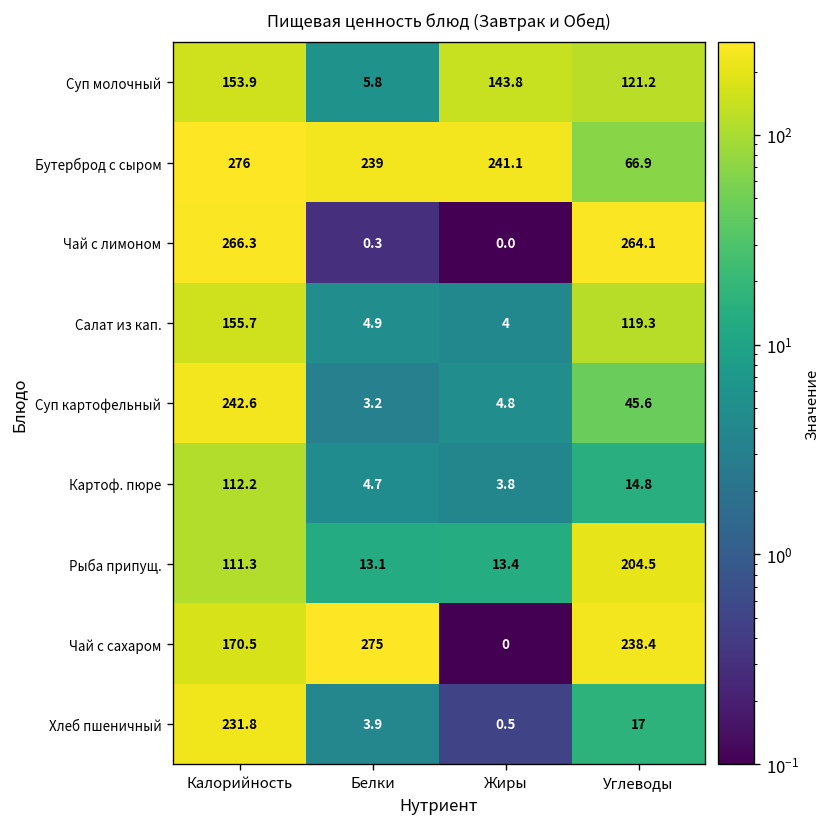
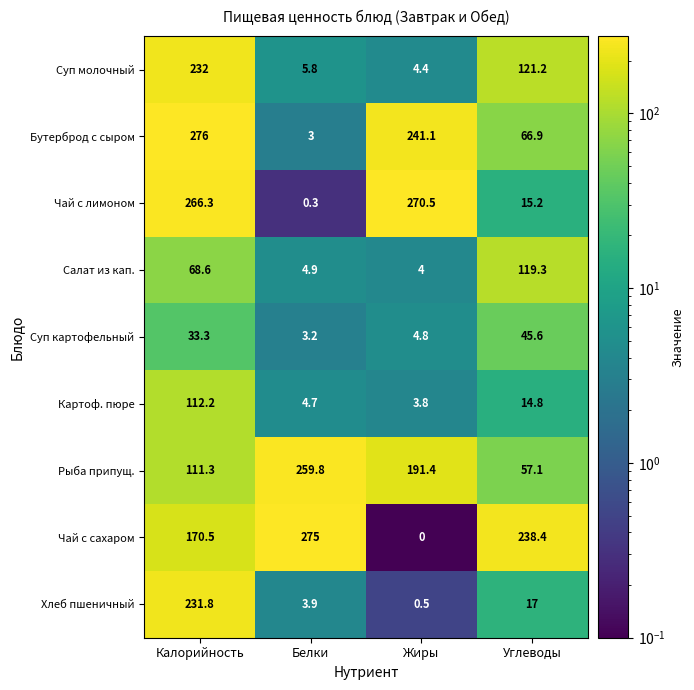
Суп молочный, Калорийность: 153.9 -> 232
Суп молочный, Жиры: 143.8 -> 4.4
Бутерброд с сыром, Белки: 239 -> 3
Чай с лимоном, Жиры: 0.0 -> 270.5
Чай с лимоном, Углеводы: 264.1 -> 15.2
Салат из кап., Калорийность: 155.7 -> 68.6
Суп картофельный, Калорийность: 242.6 -> 33.3
Рыба припущ., Белки: 13.1 -> 259.8
Рыба припущ., Жиры: 13.4 -> 191.4
Рыба припущ., Углеводы: 204.5 -> 57.1
